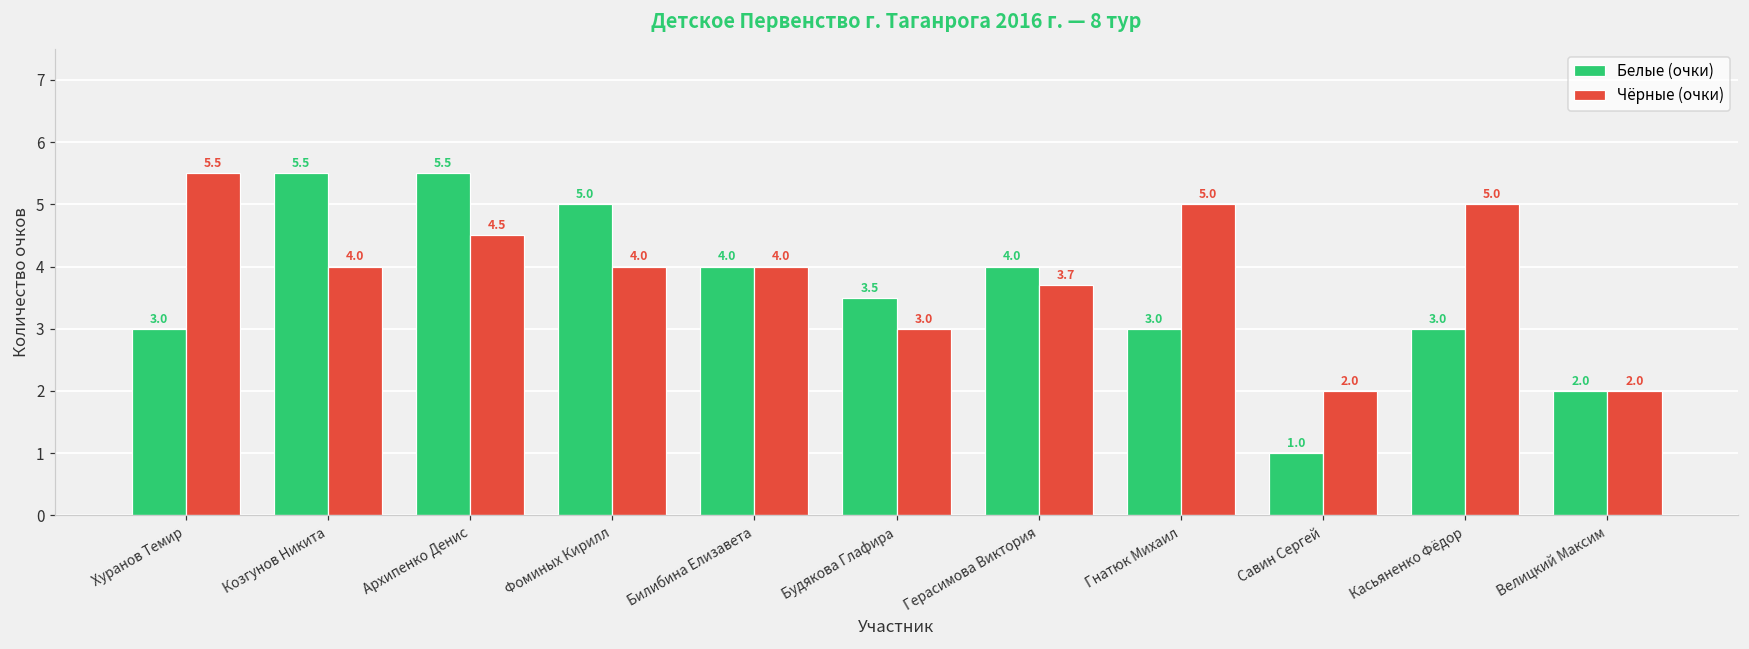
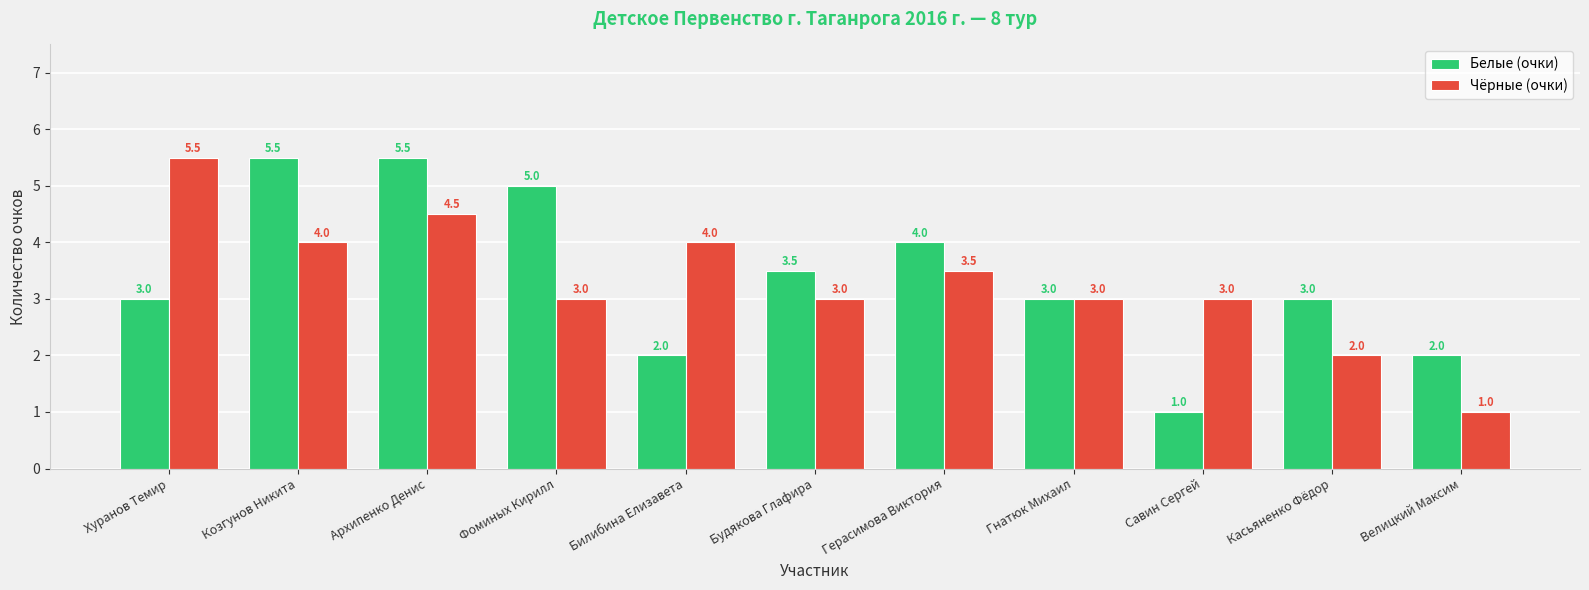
Чёрные (очки), Фоминых Кирилл: 4.0 -> 3.0
Белые (очки), Билибина Елизавета: 4.0 -> 2.0
Чёрные (очки), Герасимова Виктория: 3.7 -> 3.5
Чёрные (очки), Гнатюк Михаил: 5.0 -> 3.0
Чёрные (очки), Савин Сергей: 2.0 -> 3.0
Чёрные (очки), Касьяненко Фёдор: 5.0 -> 2.0
Чёрные (очки), Велицкий Максим: 2.0 -> 1.0
